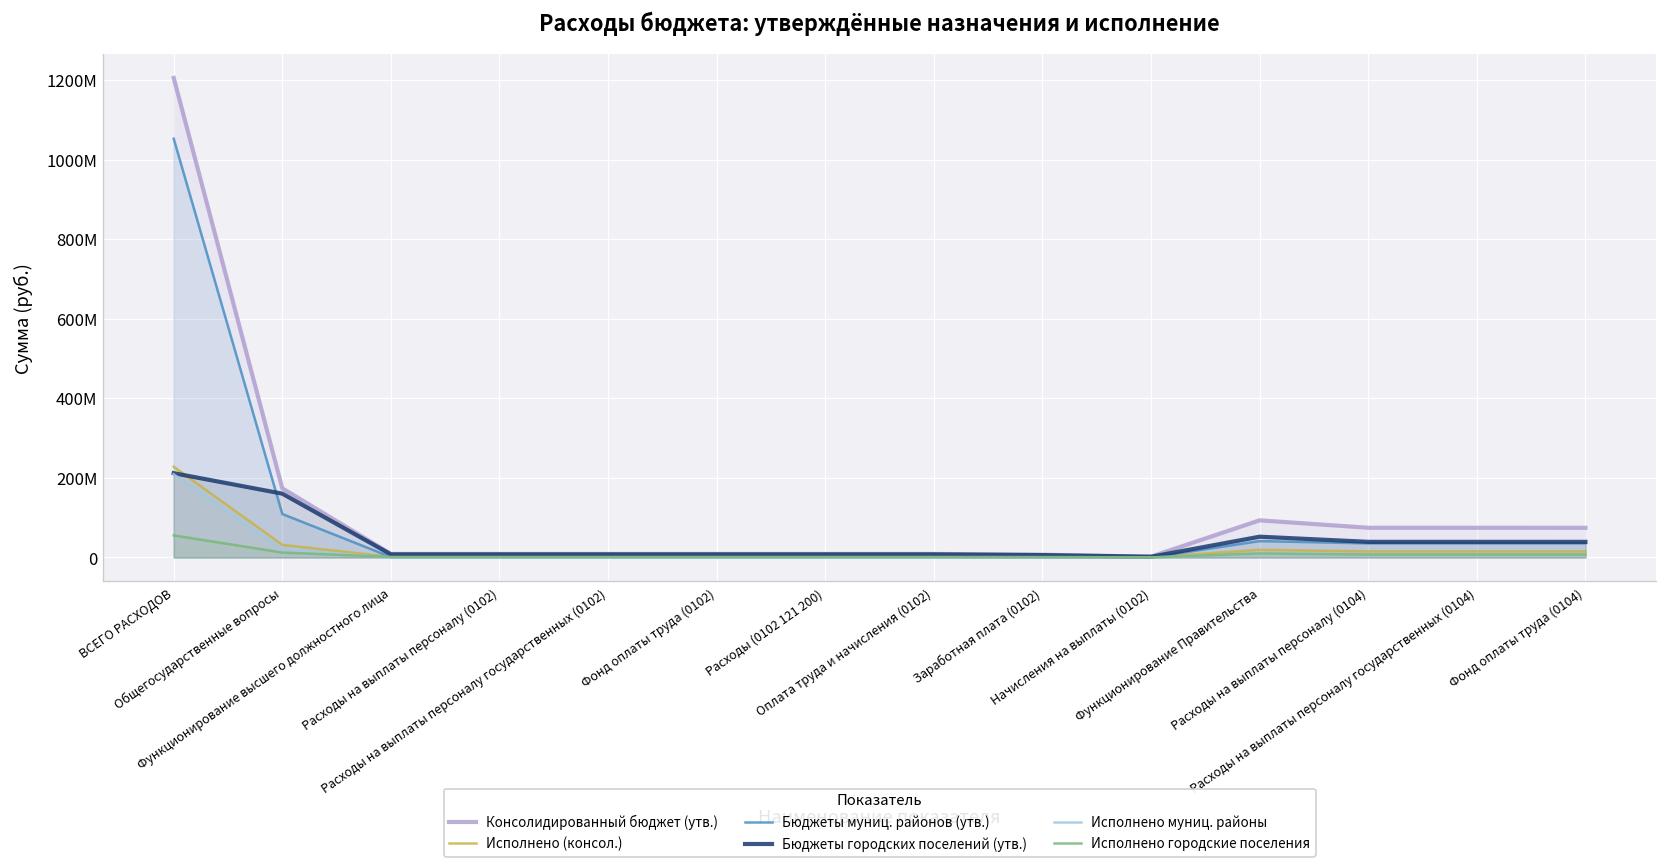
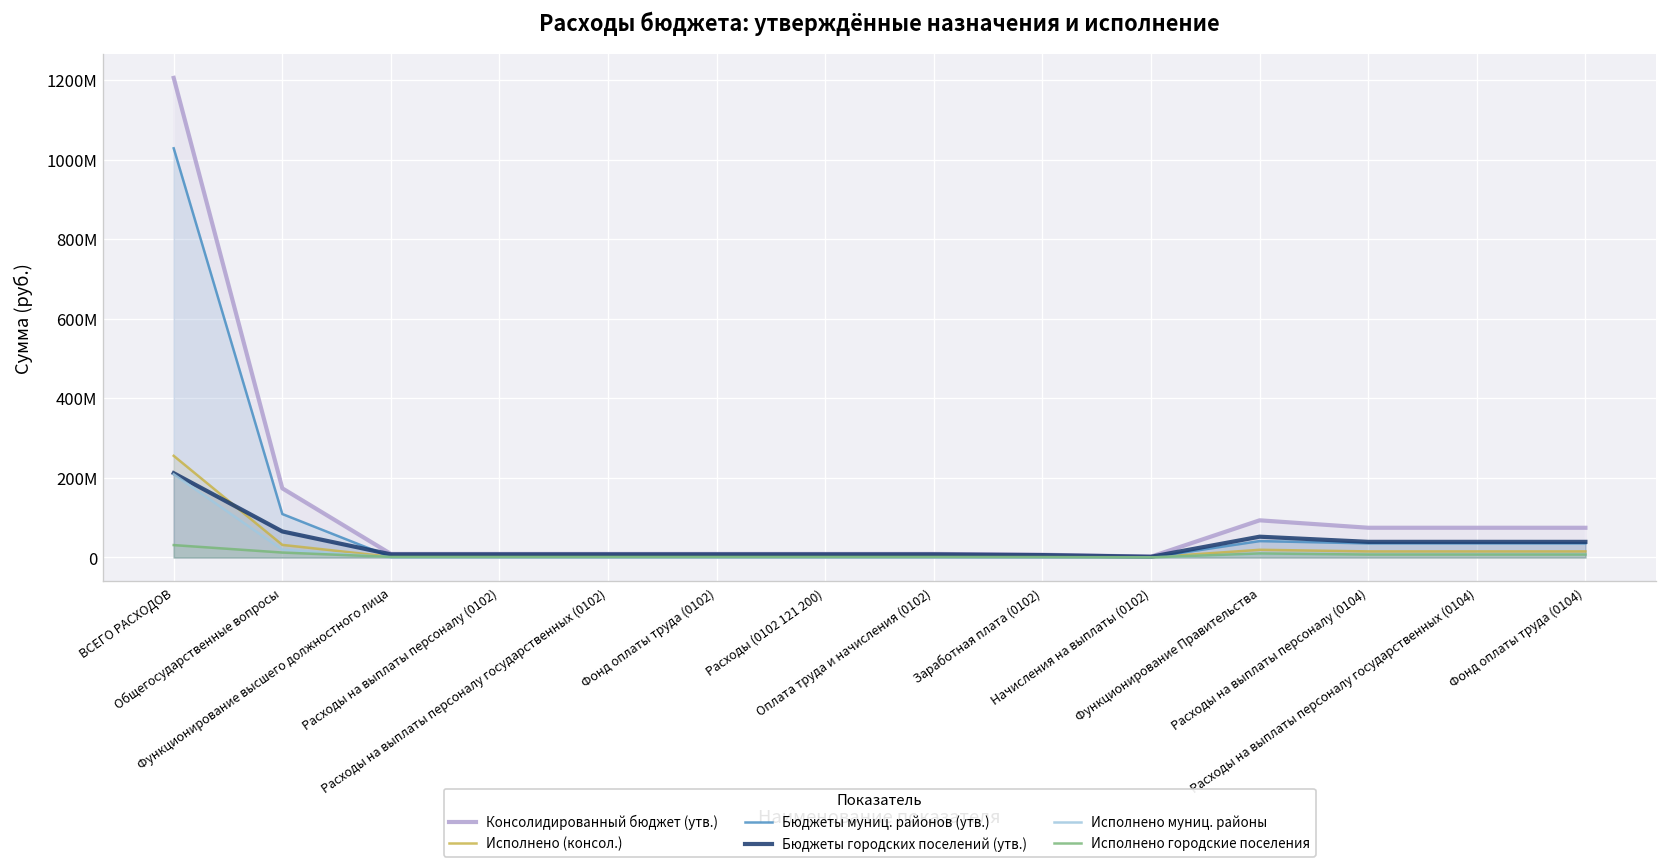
Исполнено (консол.), ВСЕГО РАСХОДОВ: 230М -> 260М
Бюджеты муниц. районов (утв.), ВСЕГО РАСХОДОВ: 1050М -> 1030М
Исполнено городские поселения, ВСЕГО РАСХОДОВ: 60М -> 30М
Бюджеты городских поселений (утв.), Общегосударственные вопросы: 160М -> 70М
